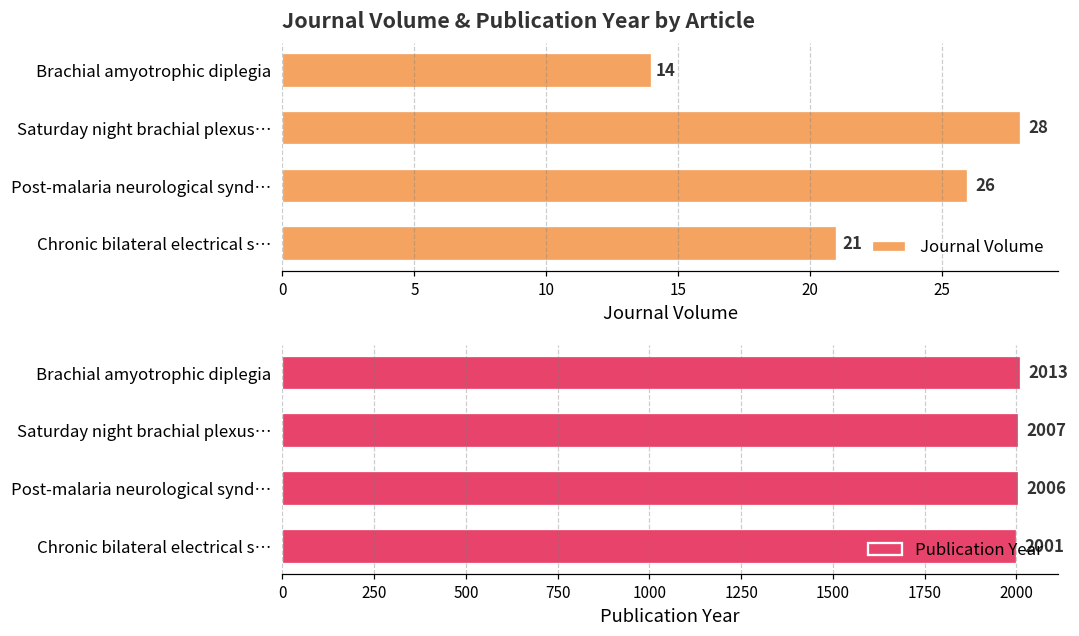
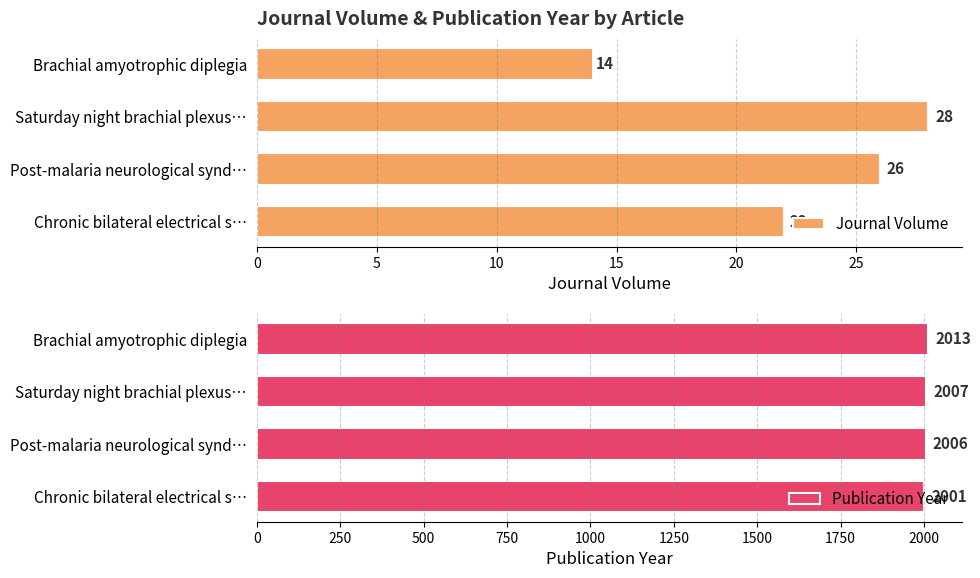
Journal Volume & Publication Year by Article, Chronic bilateral electrical s…: 21 -> 22
